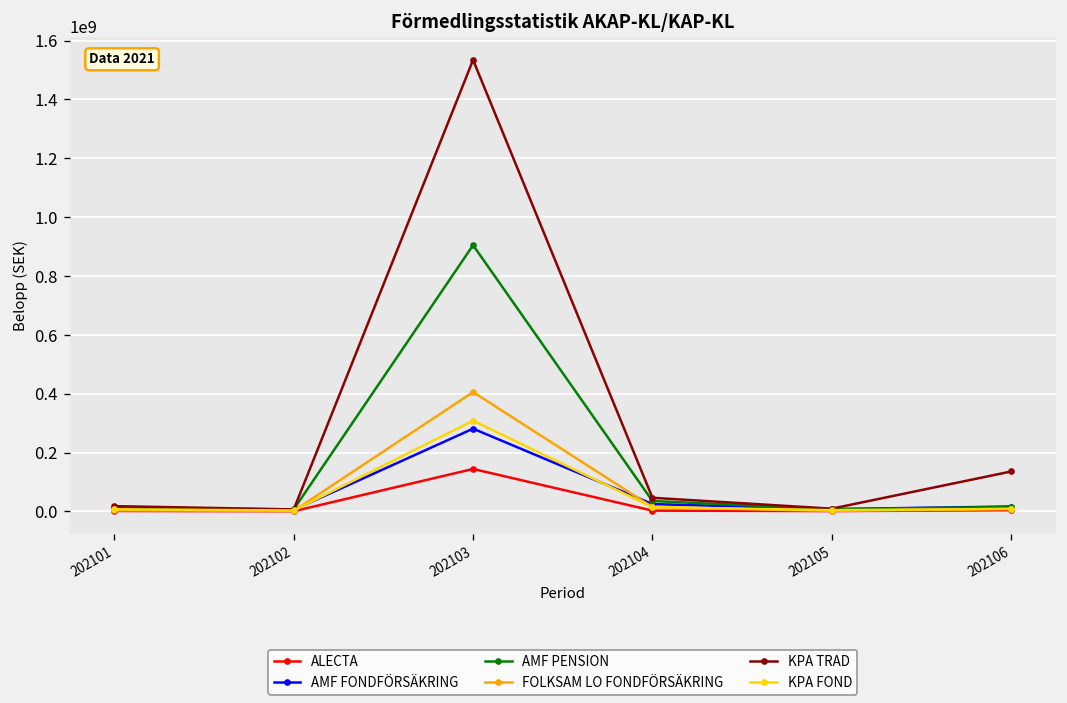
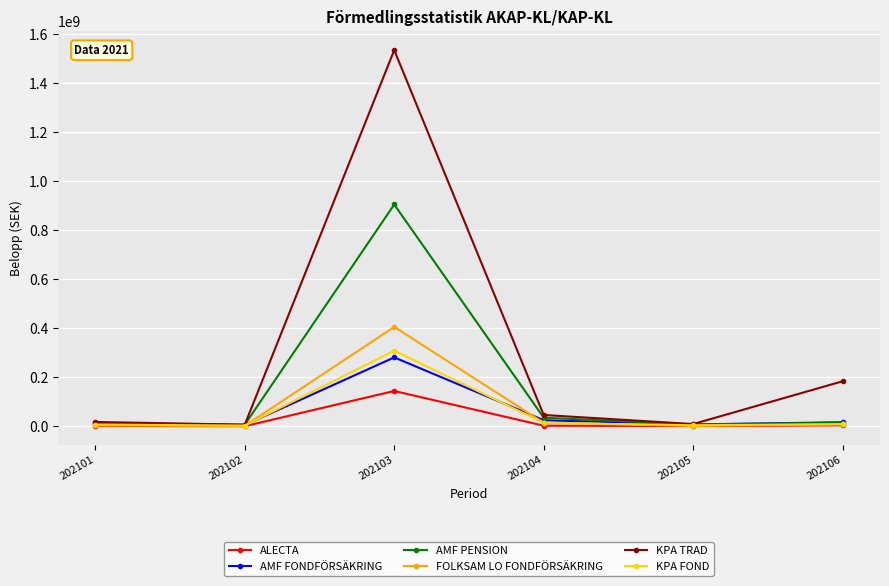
KPA TRAD, 202106: 140000000 -> 180000000
